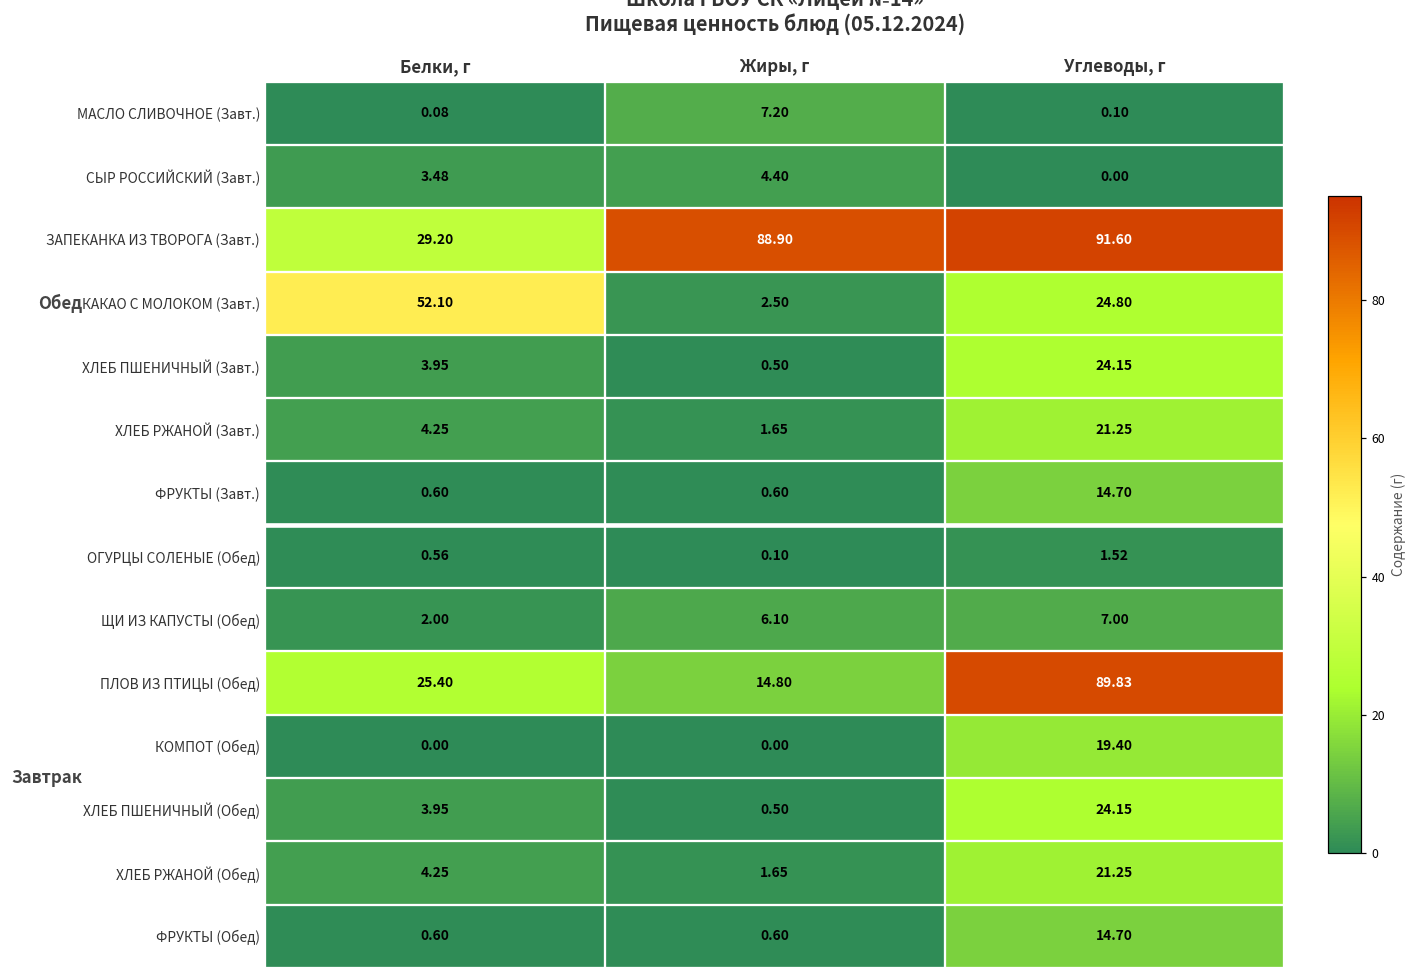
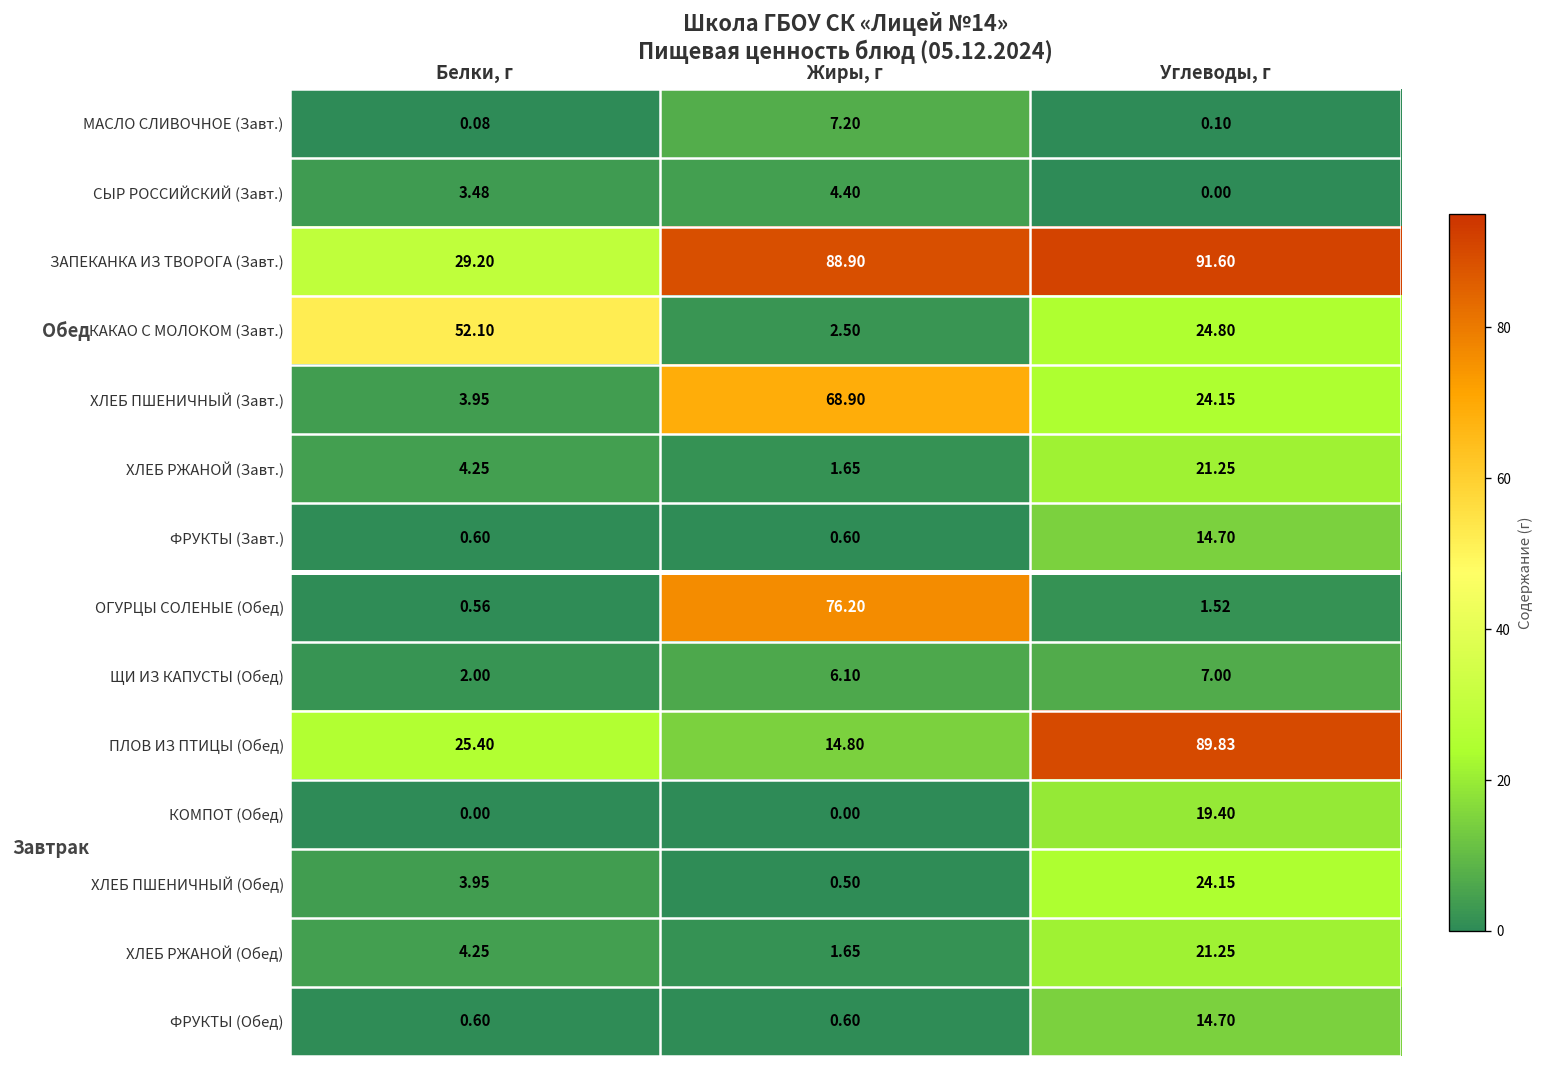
ХЛЕБ ПШЕНИЧНЫЙ (Завт.), Жиры, г: 0.50 -> 68.90
ОГУРЦЫ СОЛЕНЫЕ (Обед), Жиры, г: 0.10 -> 76.20
